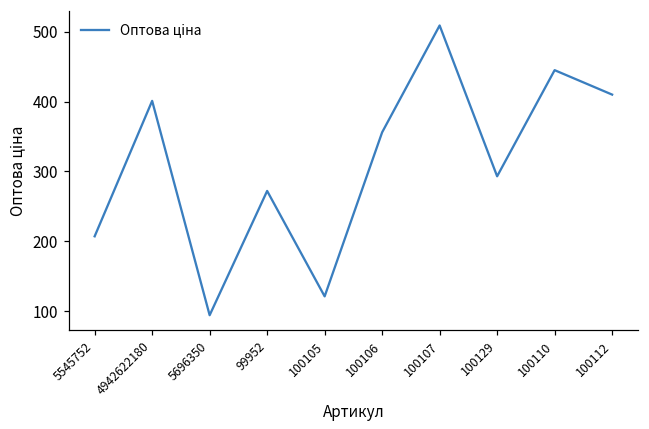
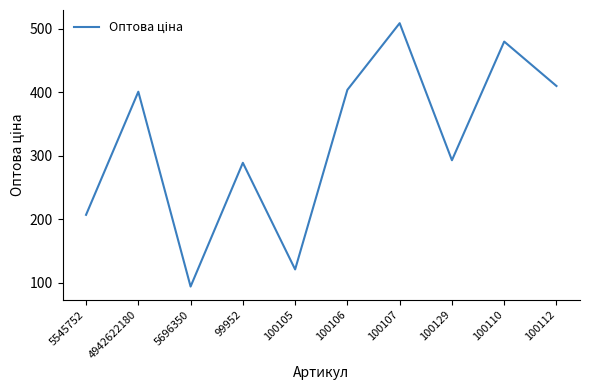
99952: 270 -> 290
100106: 360 -> 400
100110: 450 -> 480
